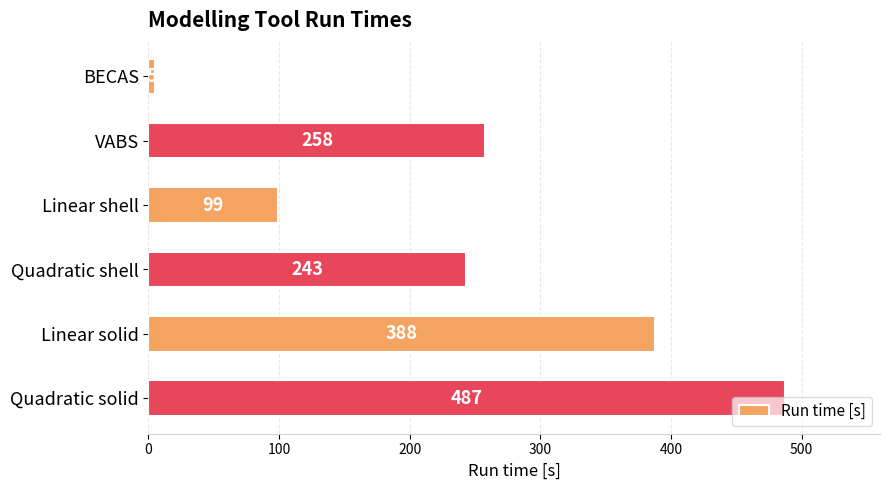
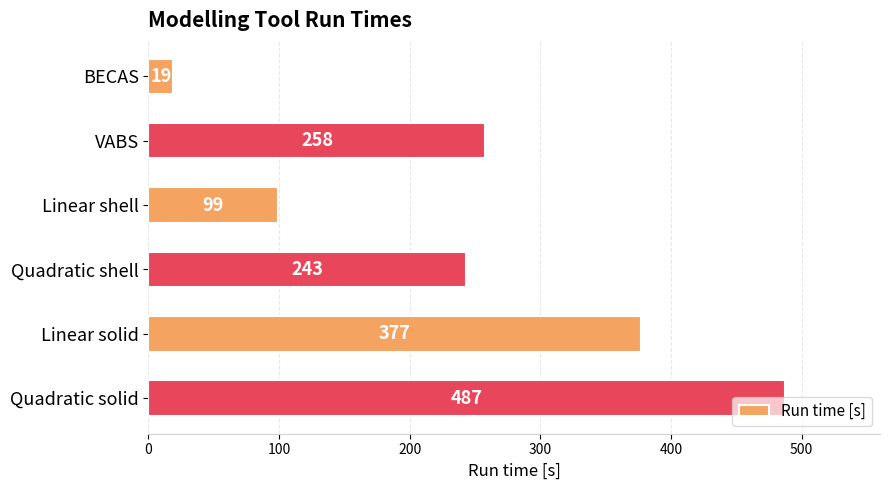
BECAS: 5 -> 19
Linear solid: 388 -> 377
